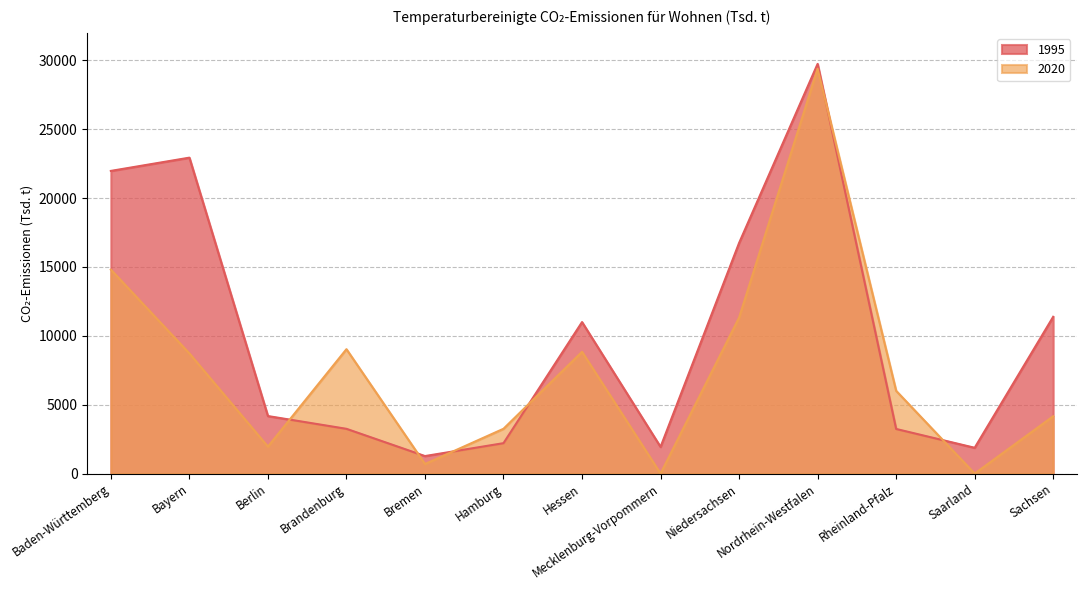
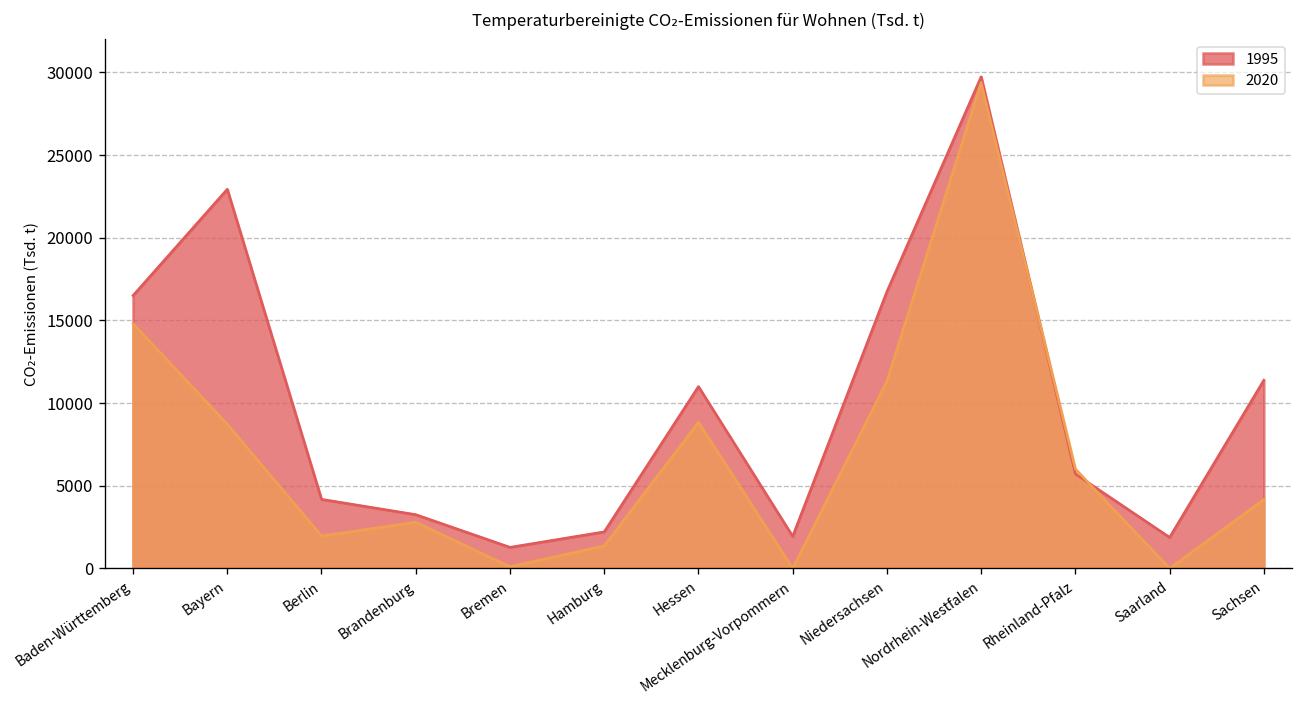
1995, Baden-Württemberg: 22000 -> 16500
2020, Brandenburg: 9000 -> 2800
2020, Bremen: 700 -> 100
2020, Hamburg: 3300 -> 1400
1995, Rheinland-Pfalz: 3200 -> 5700
